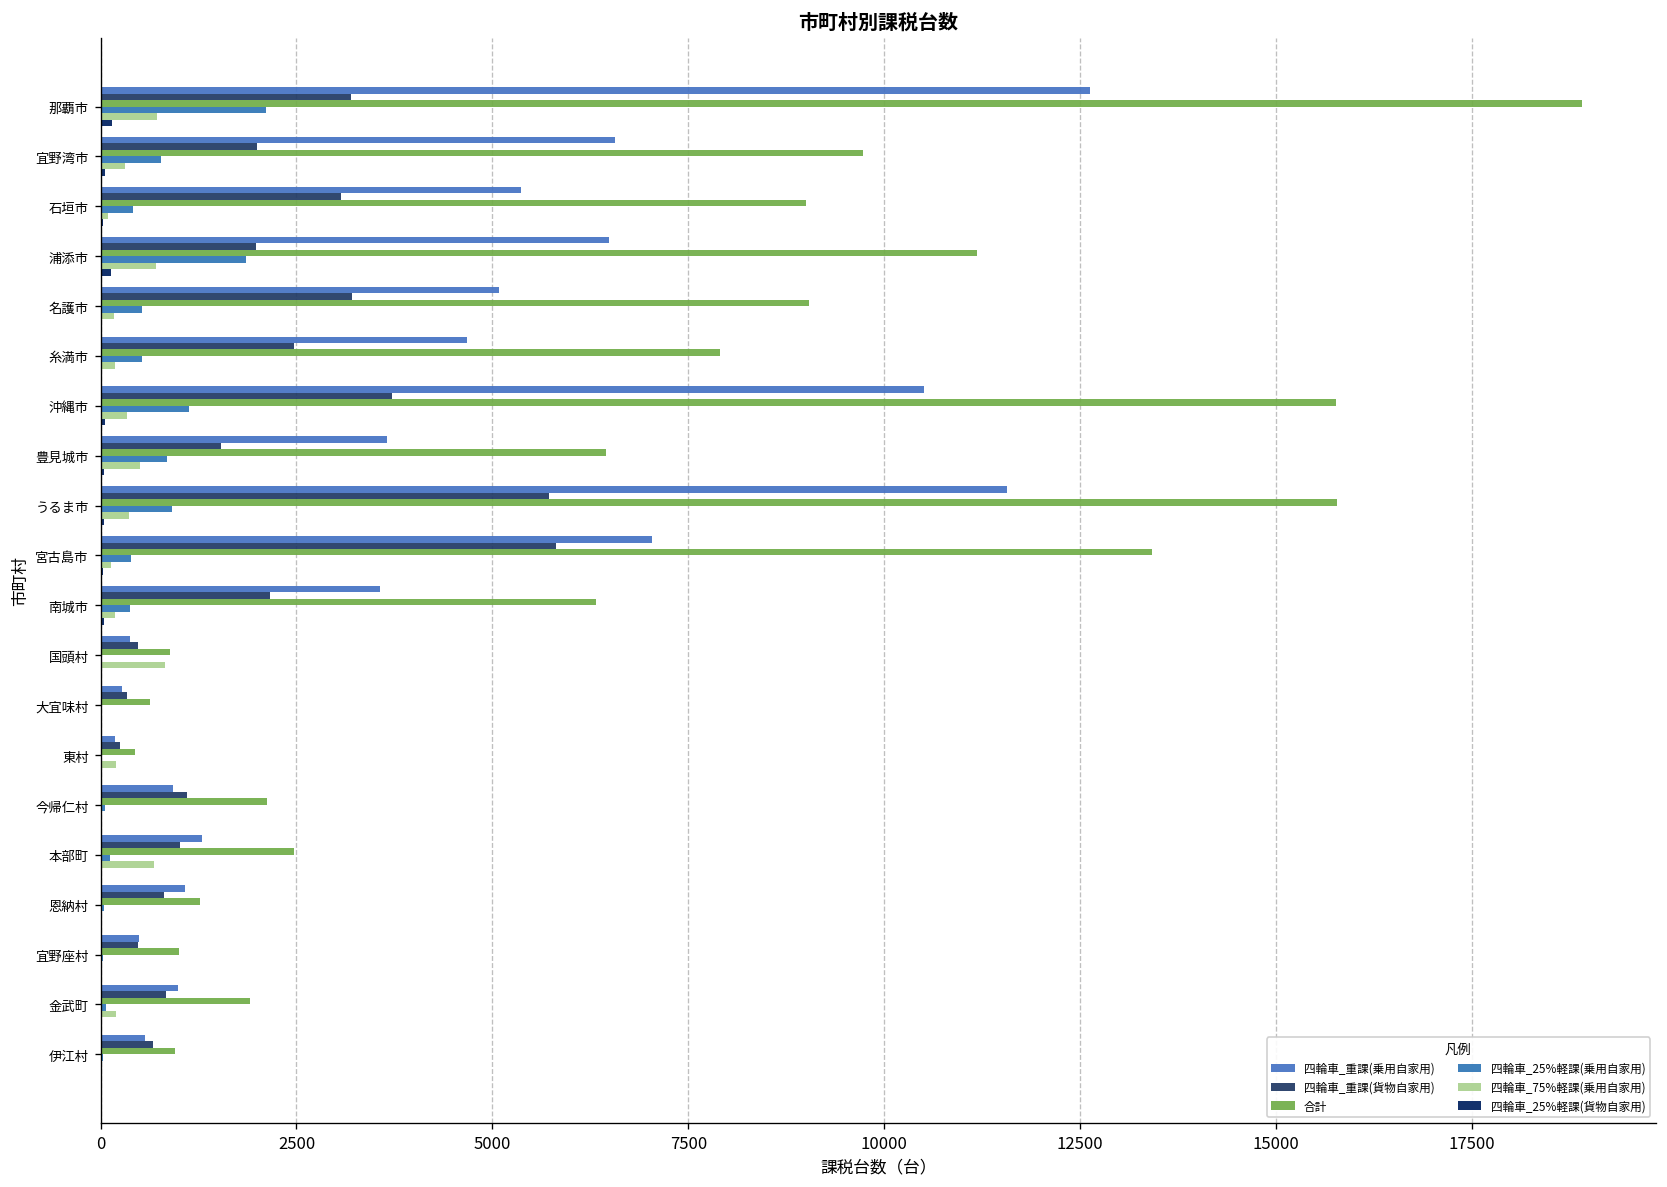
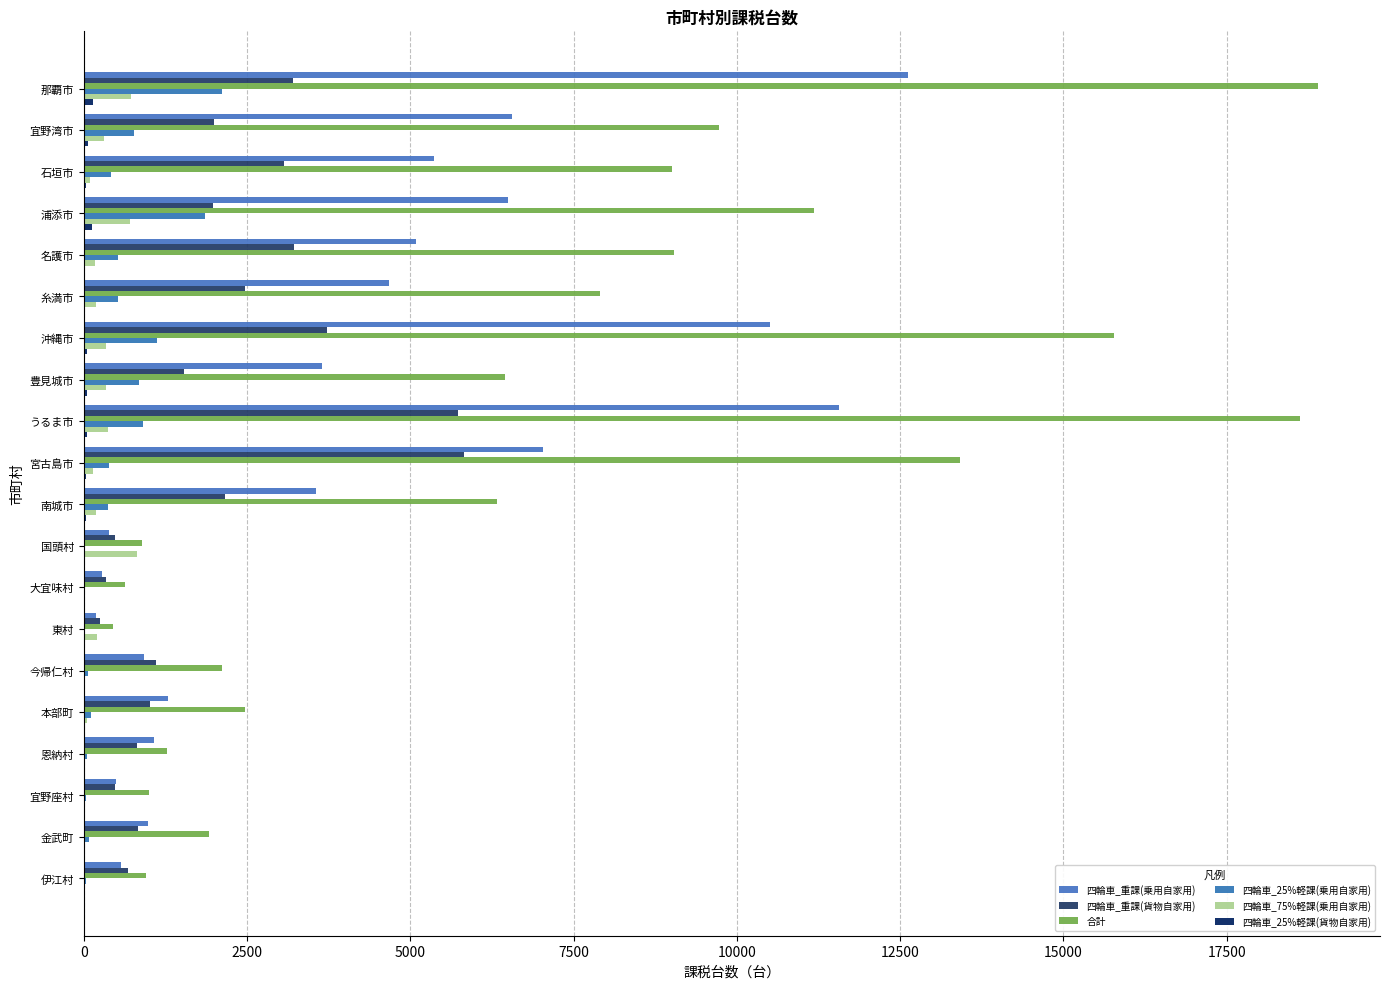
四輪車_75%軽課(乗用自家用), 豊見城市: 500 -> 300
合計, うるま市: 15800 -> 18600
四輪車_75%軽課(乗用自家用), 本部町: 700 -> 0
四輪車_75%軽課(乗用自家用), 金武町: 200 -> 0
